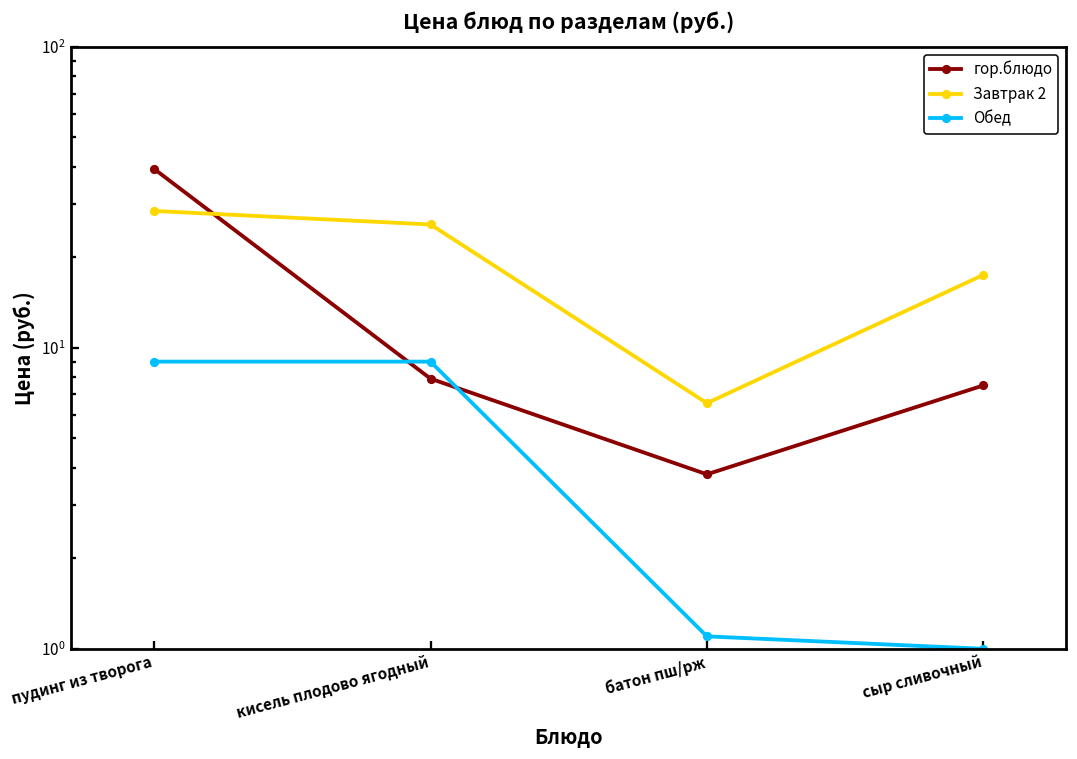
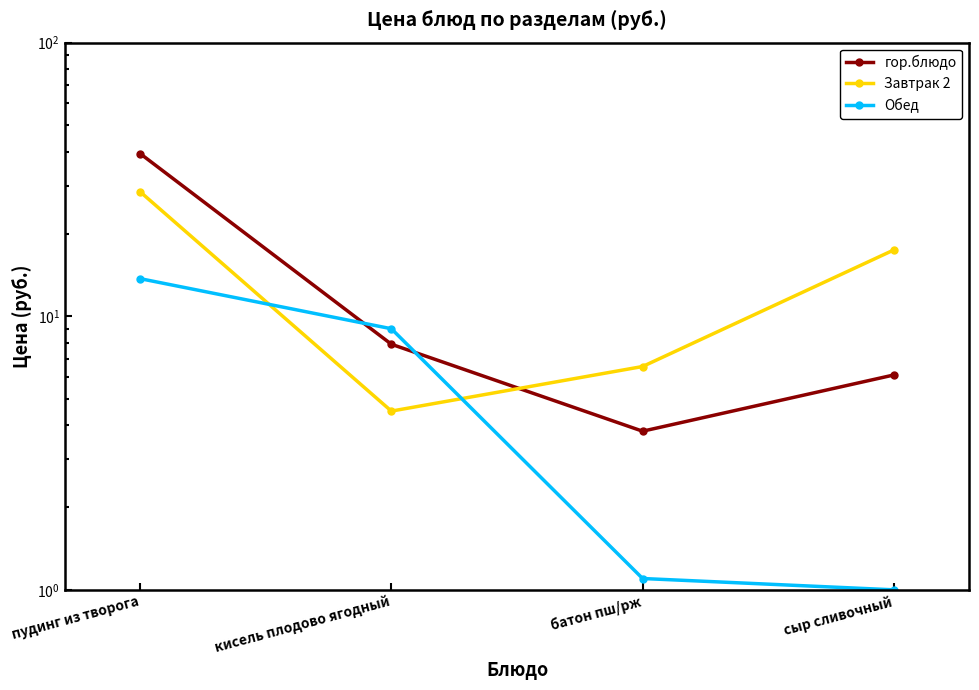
Обед, пудинг из творога: 9.0 -> 14
Завтрак 2, кисель плодово ягодный: 26 -> 4.5
гор.блюдо, сыр сливочный: 7.5 -> 6.1
